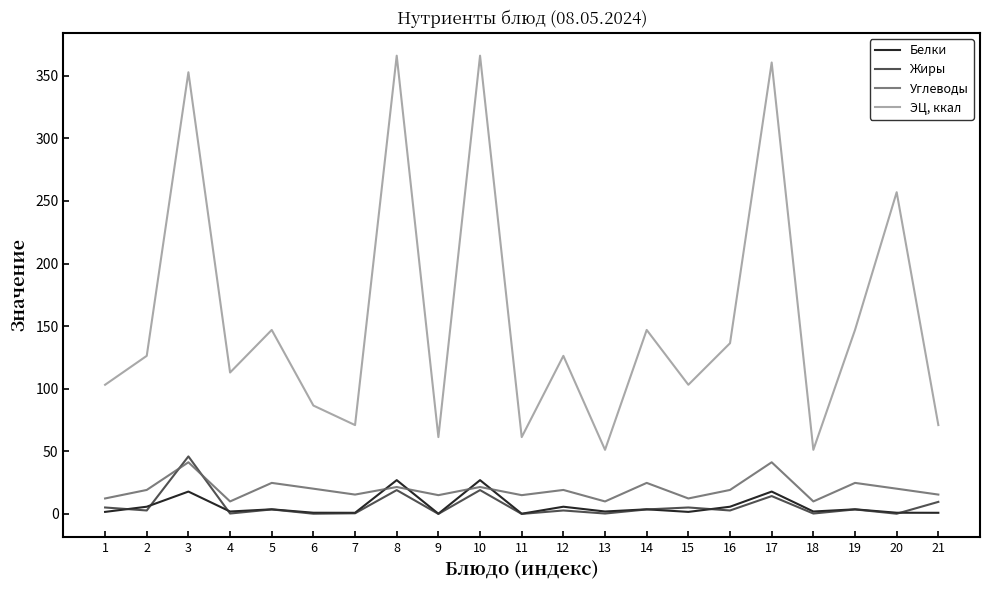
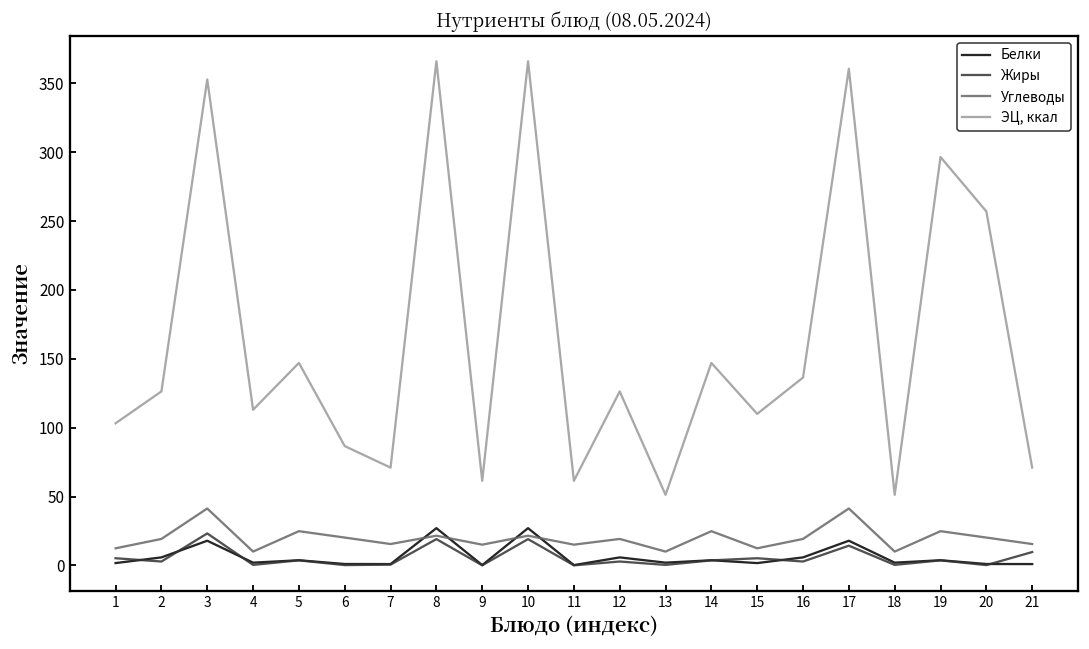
Жиры, 3: 46 -> 23
ЭЦ, ккал, 15: 103 -> 110
ЭЦ, ккал, 19: 147 -> 297
